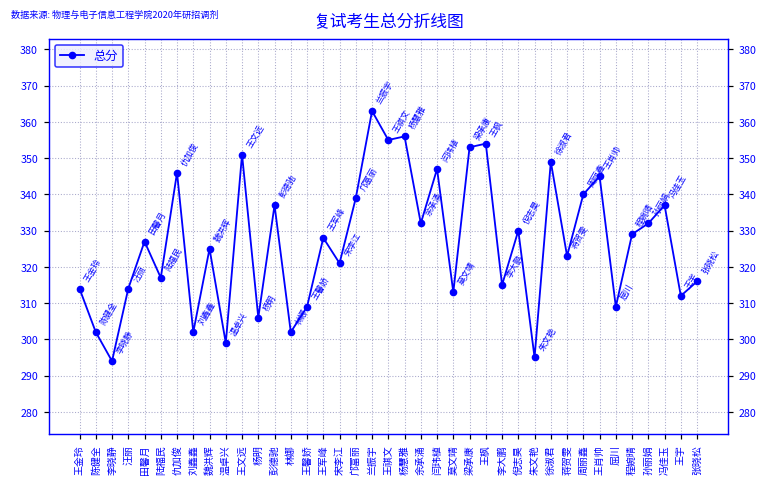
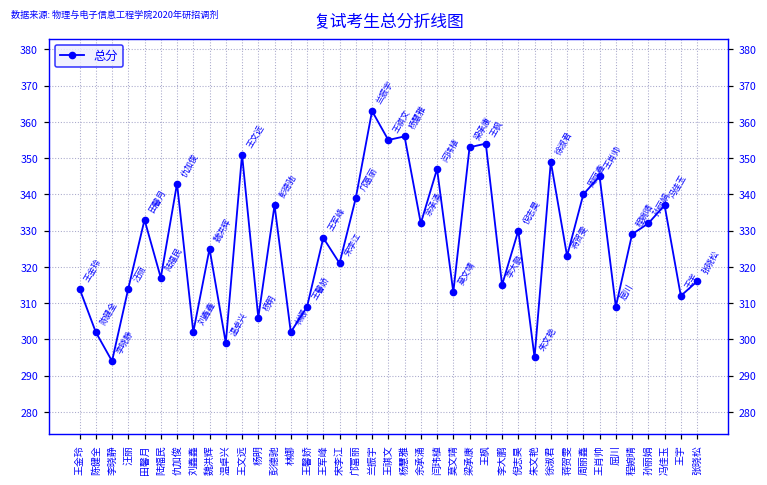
田馨月: 327 -> 333
仇加俊: 346 -> 343
